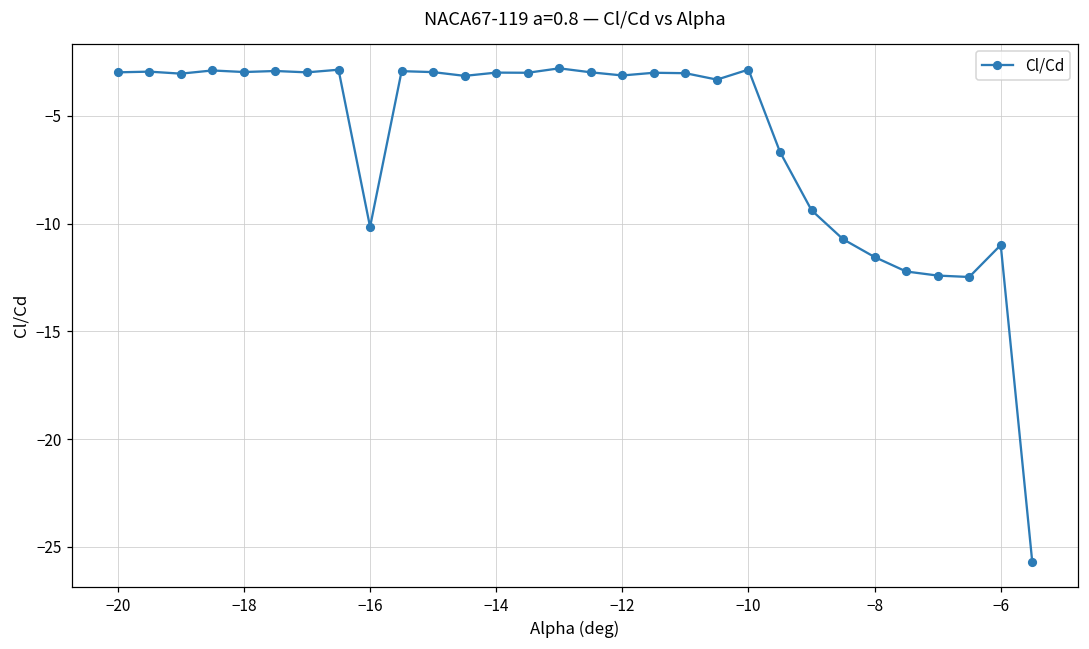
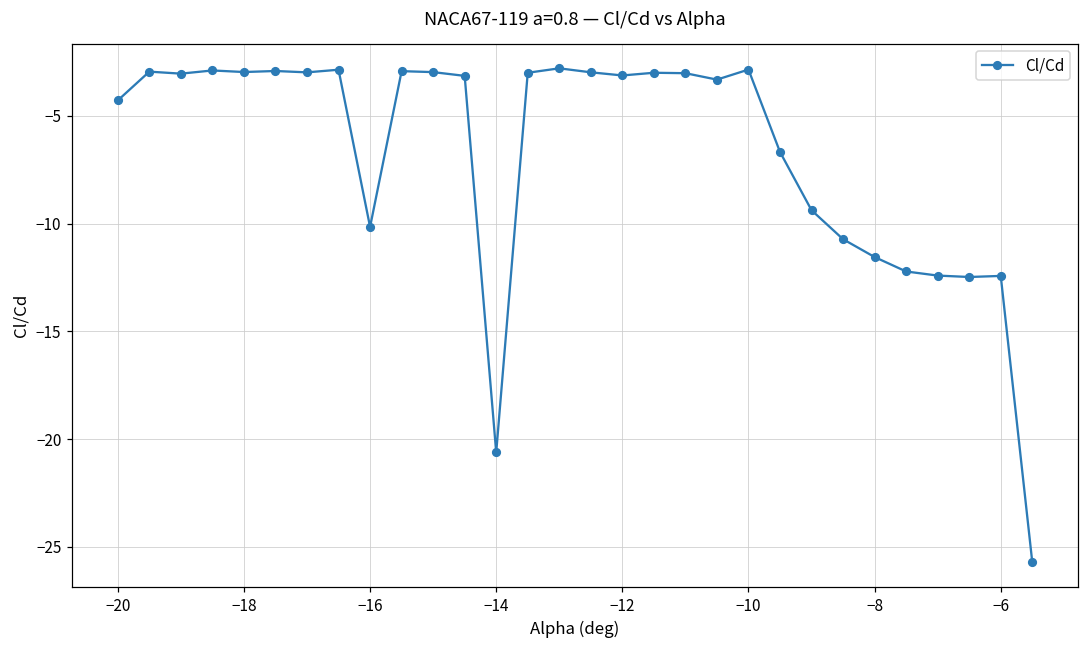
−20: -3.0 -> -4.3
−14: -3.0 -> -20.6
−6: -11.0 -> -12.4
